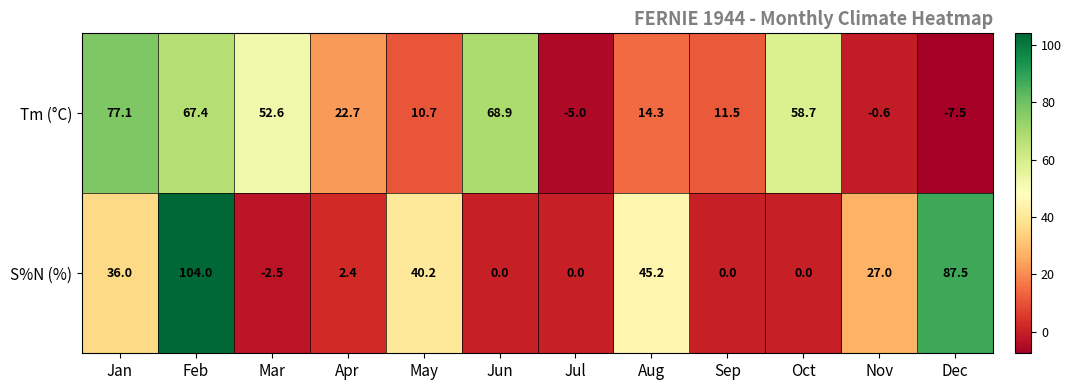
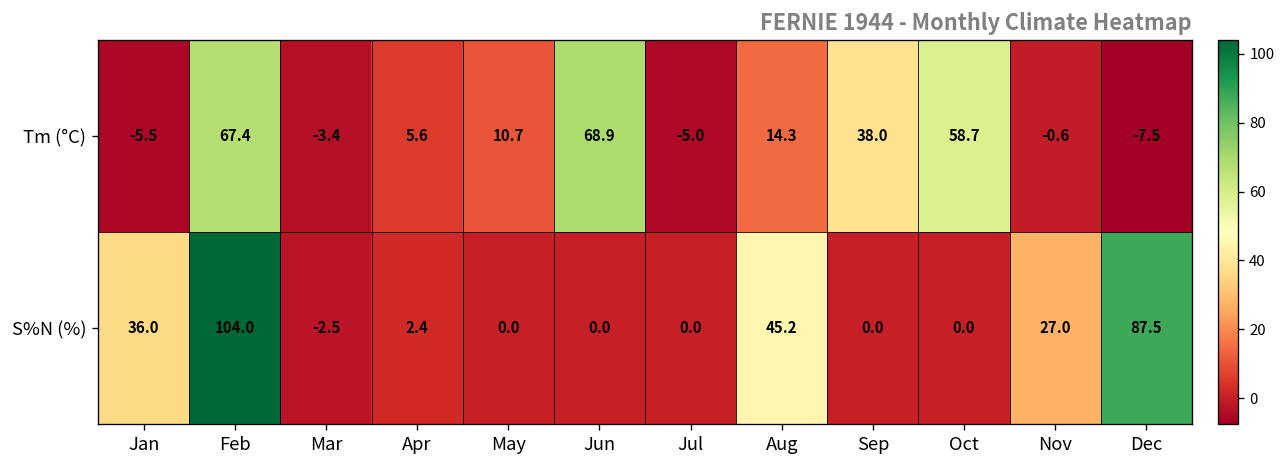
Tm (°C), Jan: 77.1 -> -5.5
Tm (°C), Mar: 52.6 -> -3.4
Tm (°C), Apr: 22.7 -> 5.6
Tm (°C), Sep: 11.5 -> 38.0
S%N (%), May: 40.2 -> 0.0
